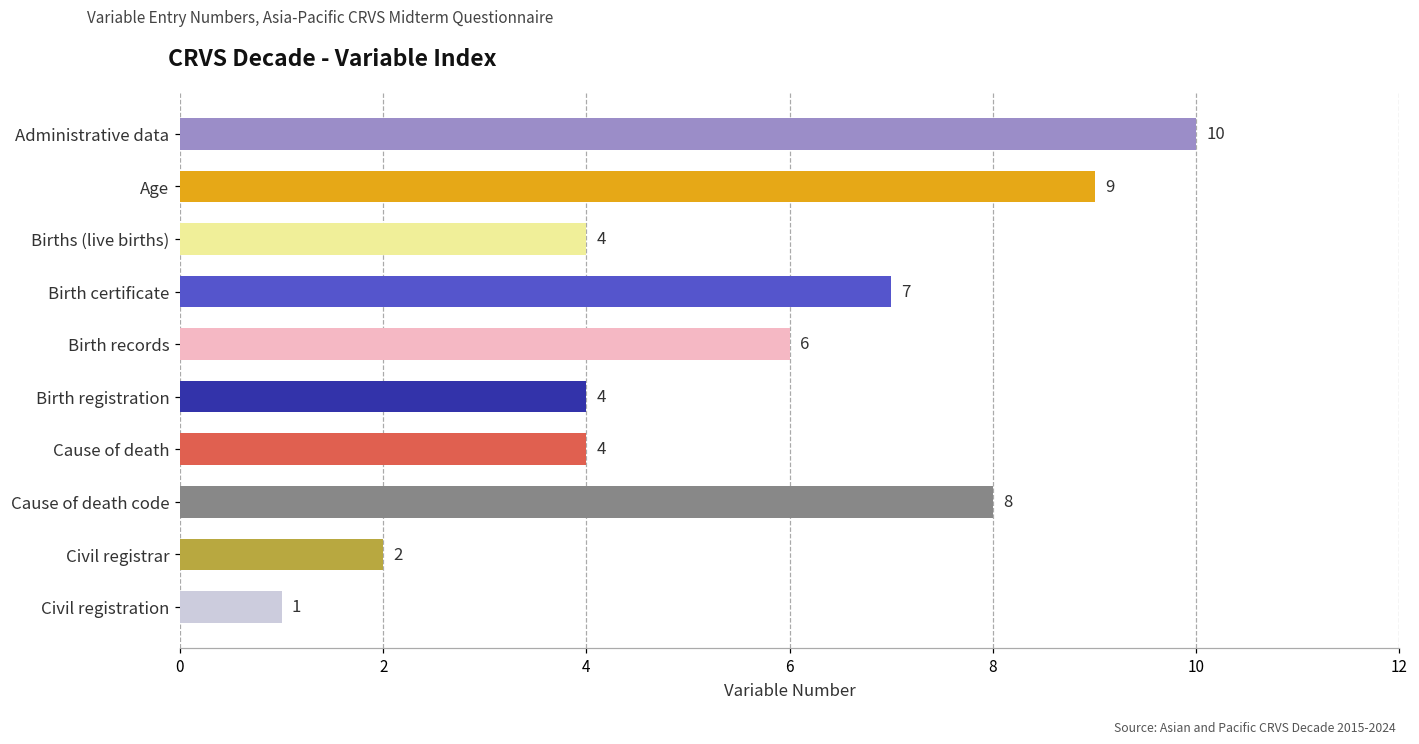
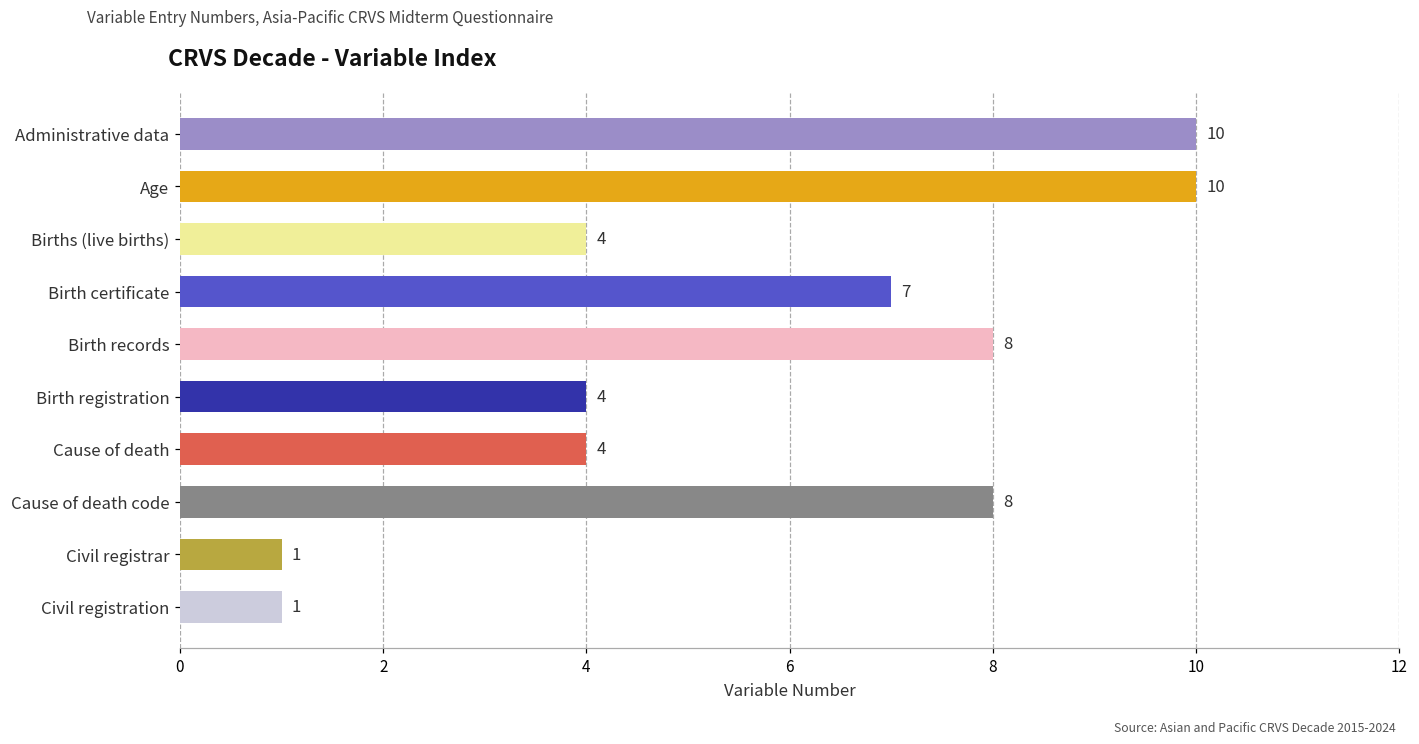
Age: 9 -> 10
Birth records: 6 -> 8
Civil registrar: 2 -> 1
